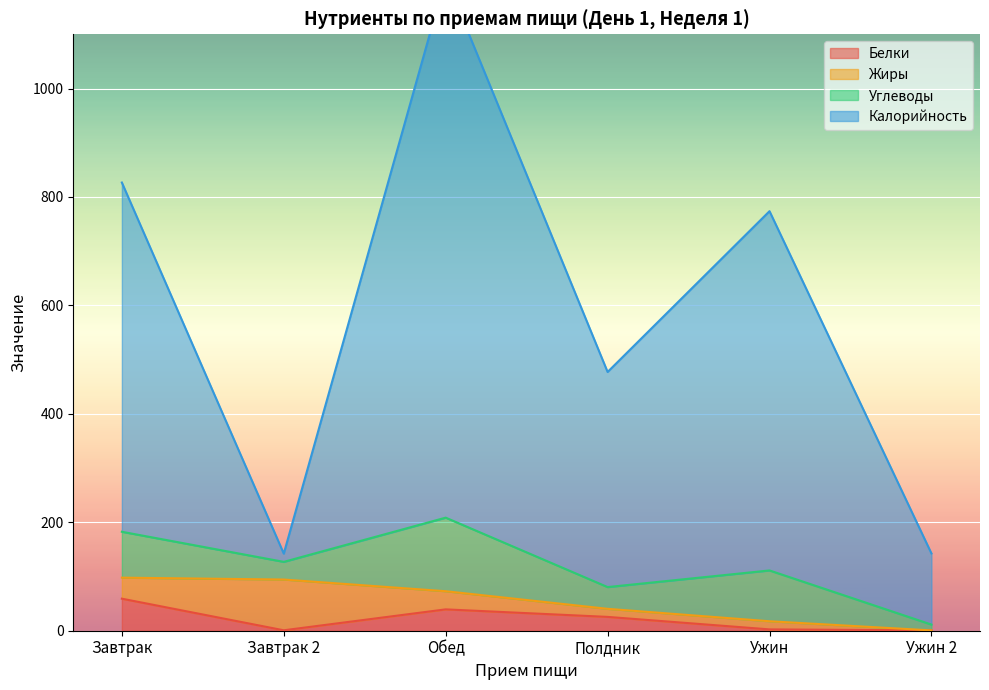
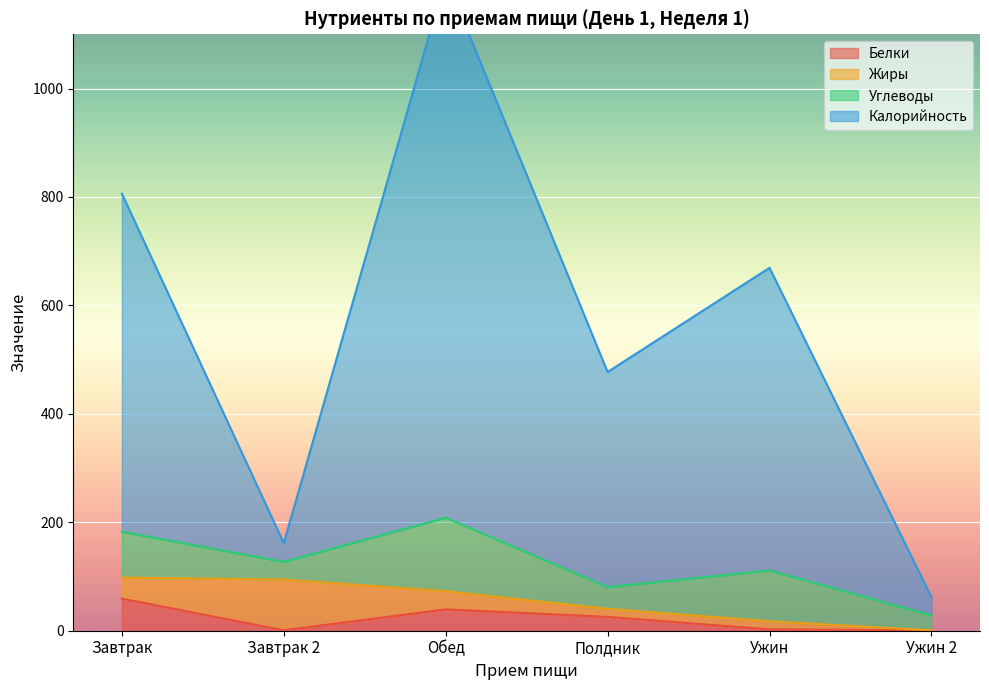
Калорийность, Завтрак: 640 -> 620
Калорийность, Завтрак 2: 20 -> 30
Калорийность, Ужин: 660 -> 560
Углеводы, Ужин 2: 10 -> 30
Калорийность, Ужин 2: 130 -> 30
